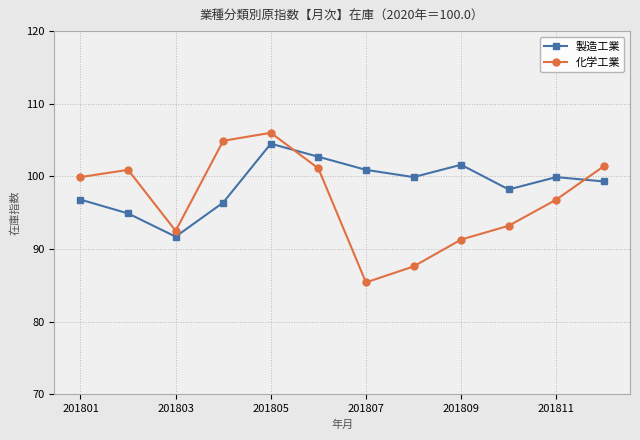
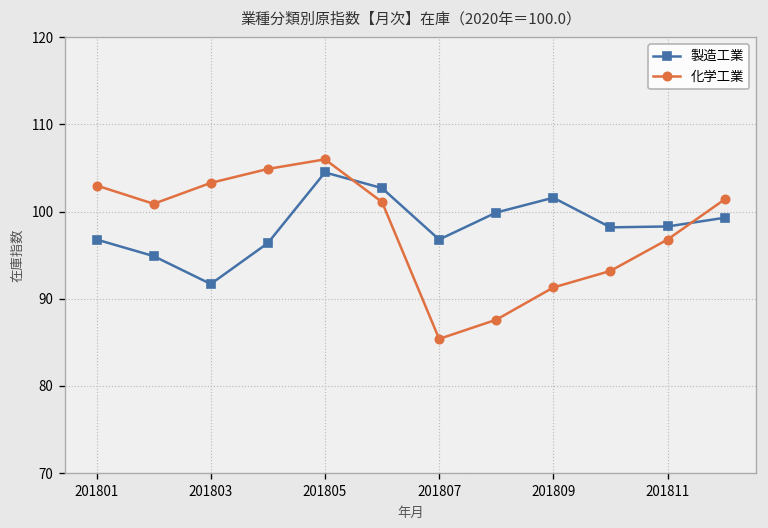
化学工業, 201801: 100 -> 103
化学工業, 201803: 93 -> 103
製造工業, 201807: 101 -> 97
製造工業, 201811: 100 -> 98
